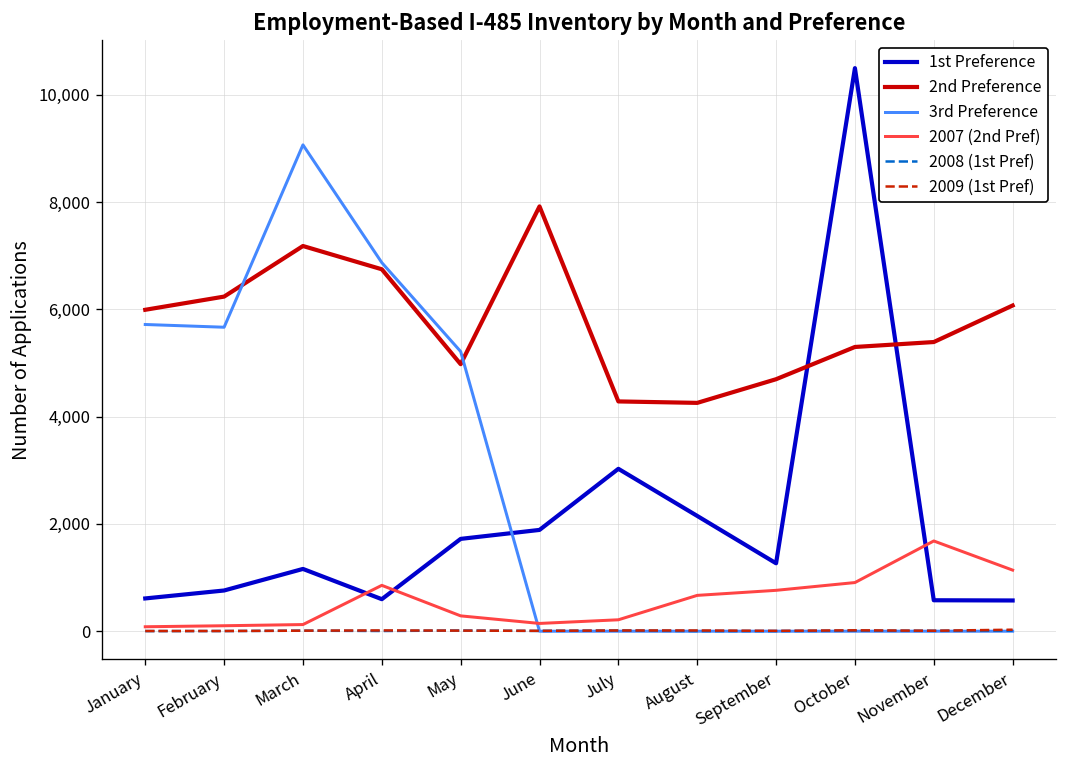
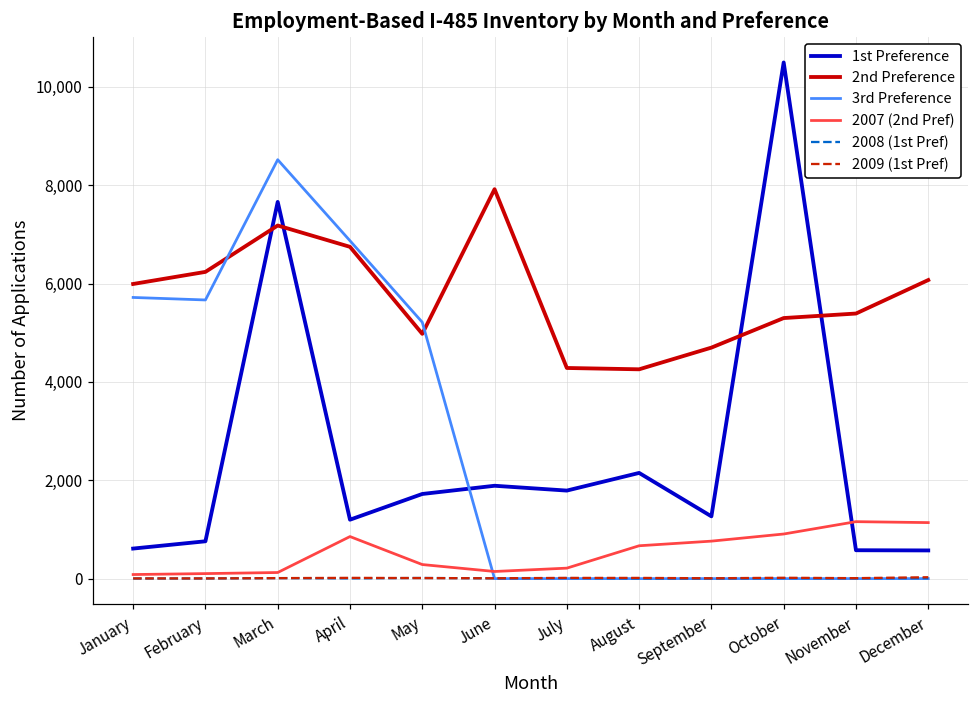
1st Preference, March: 1,200 -> 7,700
3rd Preference, March: 9,100 -> 8,500
1st Preference, April: 600 -> 1,200
1st Preference, July: 3,000 -> 1,800
2007 (2nd Pref), November: 1,700 -> 1,200
